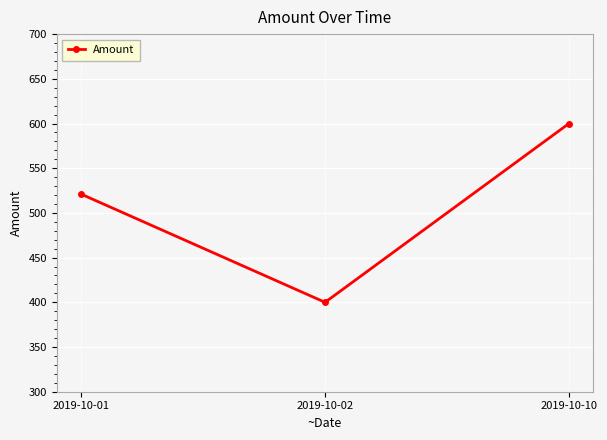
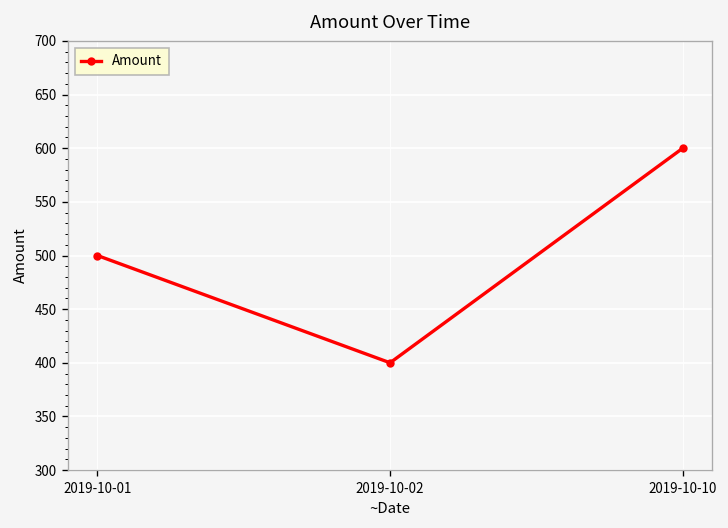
2019-10-01: 520 -> 500
